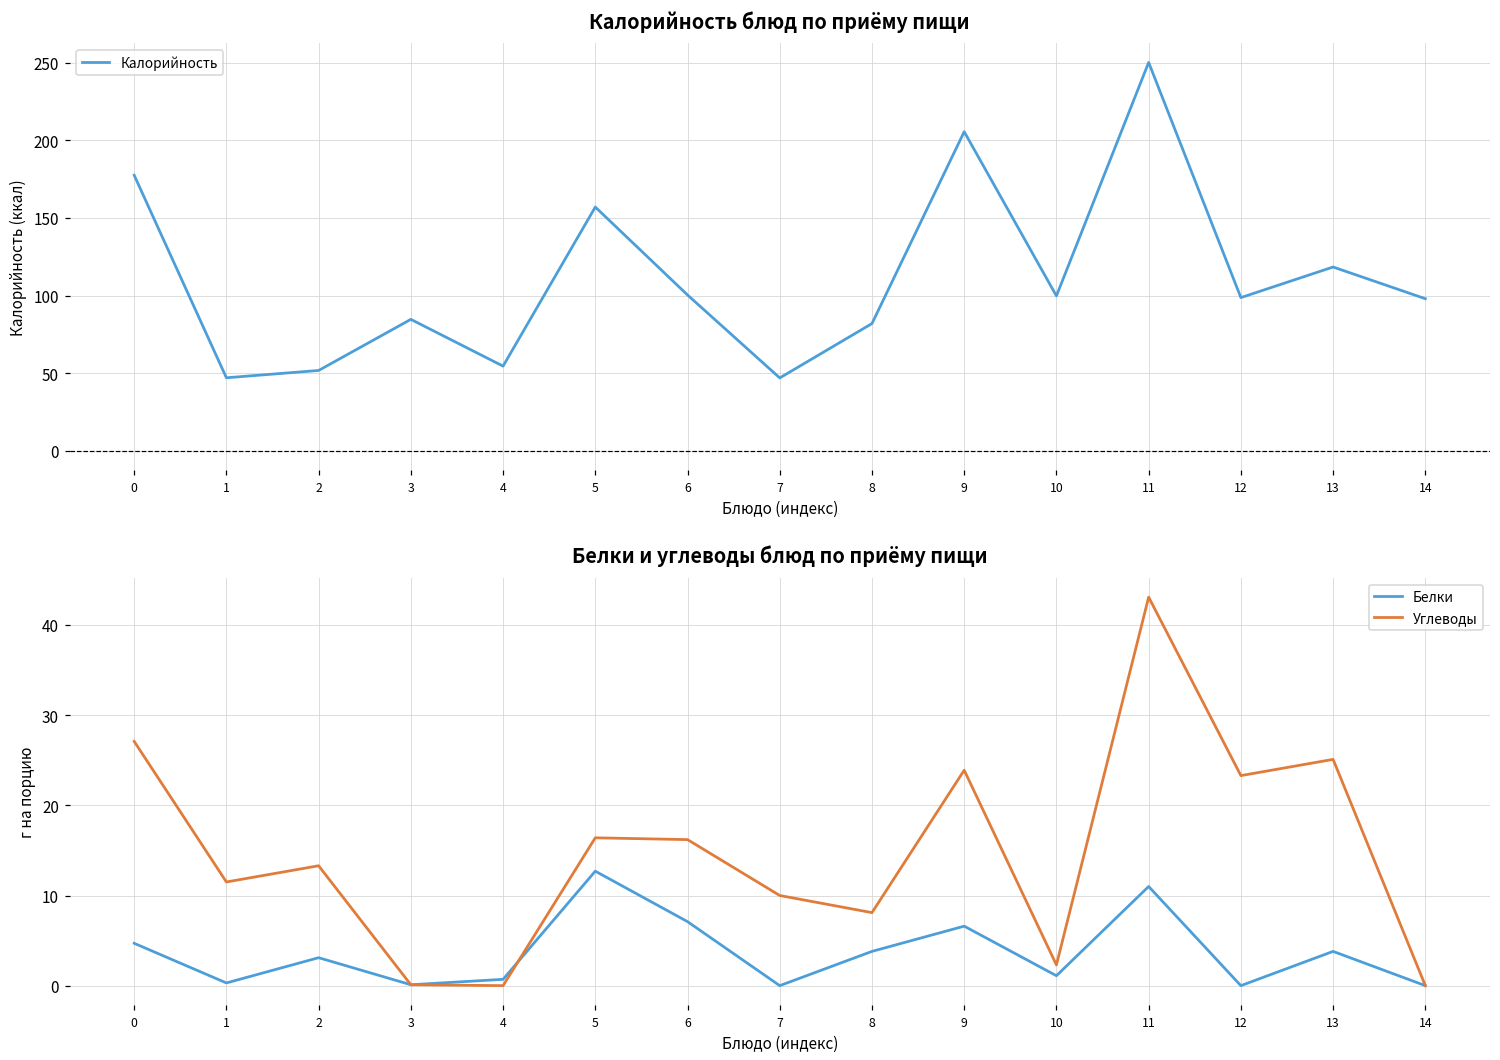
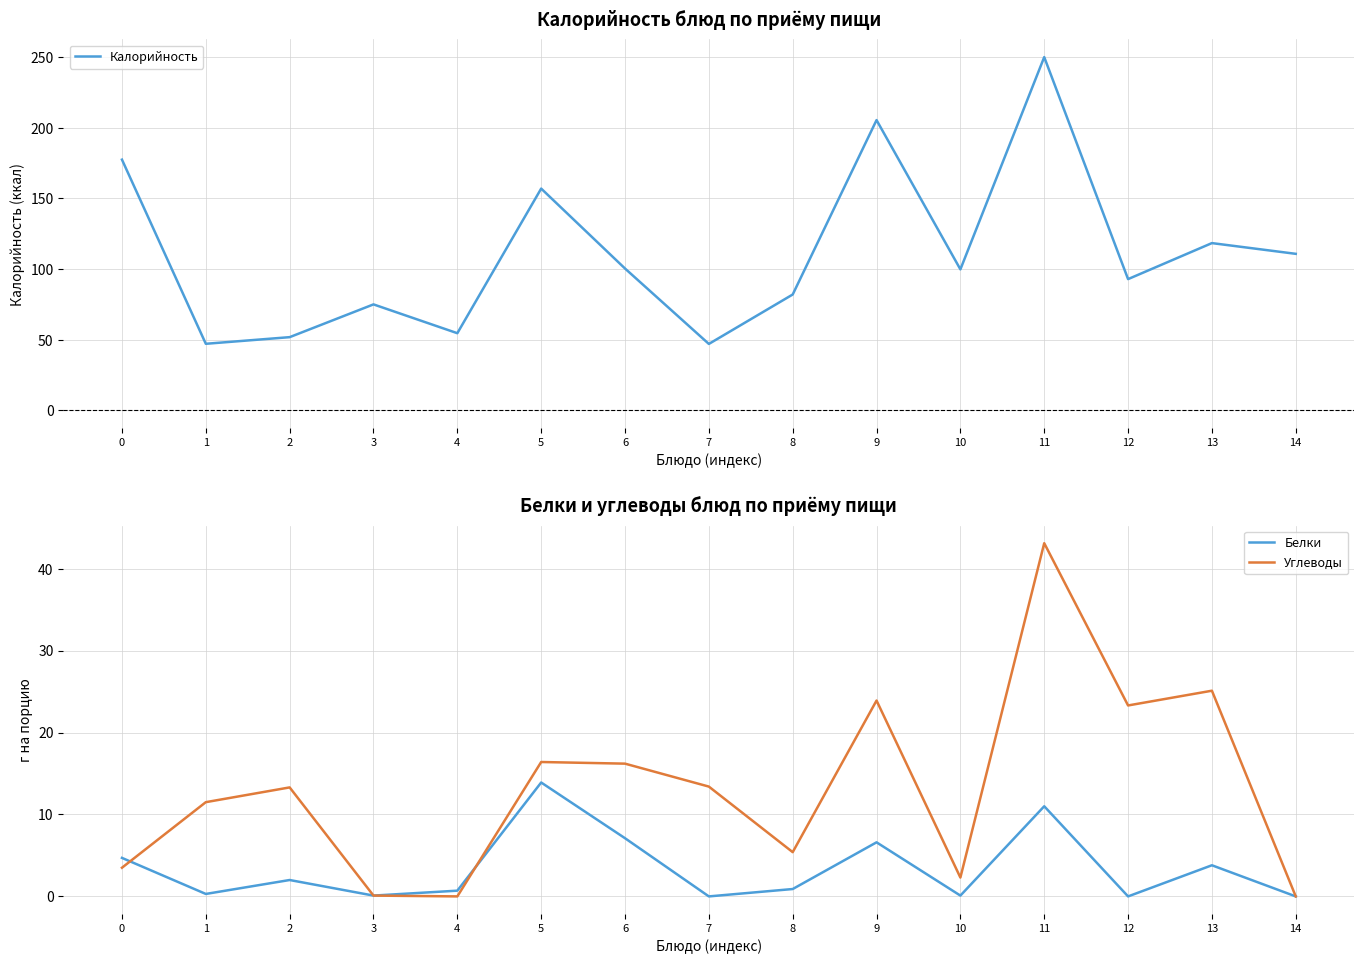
Калорийность блюд по приёму пищи, 3: 85 -> 75
Калорийность блюд по приёму пищи, 12: 99 -> 93
Калорийность блюд по приёму пищи, 14: 98 -> 111
Белки и углеводы блюд по приёму пищи, Углеводы, 0: 27 -> 4
Белки и углеводы блюд по приёму пищи, Белки, 2: 3 -> 2
Белки и углеводы блюд по приёму пищи, Белки, 5: 13 -> 14
Белки и углеводы блюд по приёму пищи, Углеводы, 7: 10 -> 13
Белки и углеводы блюд по приёму пищи, Белки, 8: 4 -> 1
Белки и углеводы блюд по приёму пищи, Углеводы, 8: 8 -> 5
Белки и углеводы блюд по приёму пищи, Белки, 10: 1 -> 0
